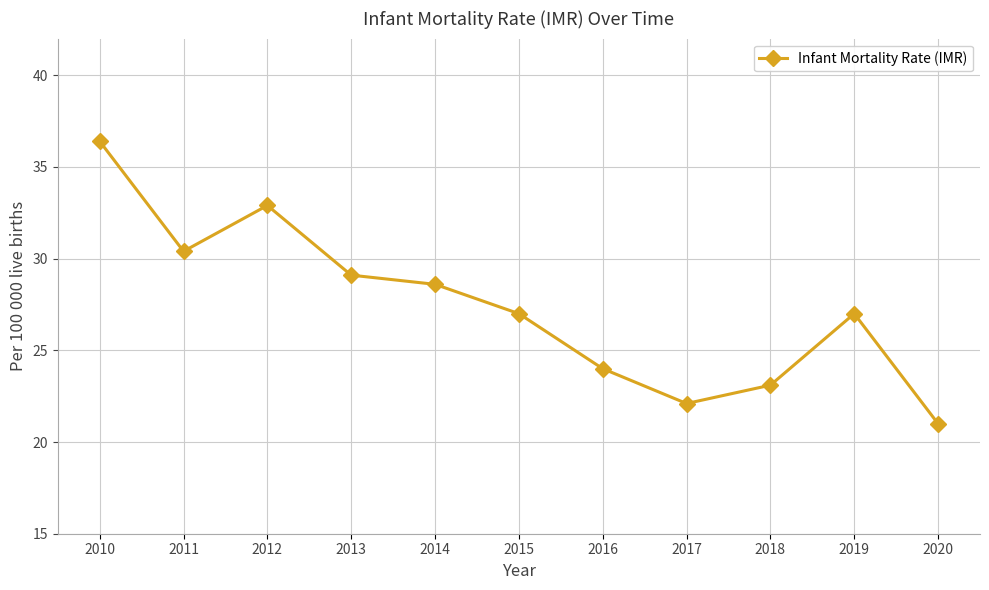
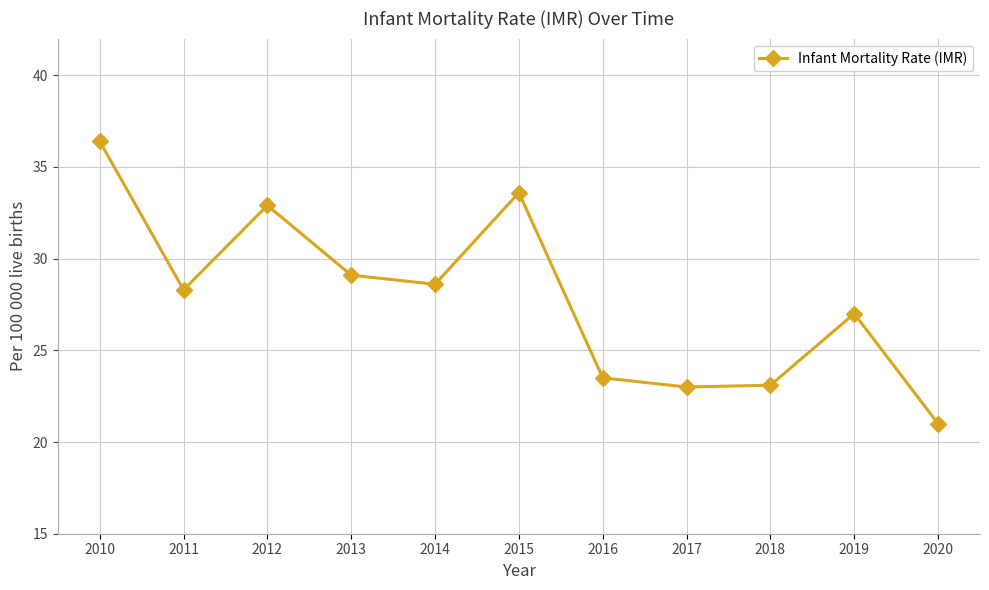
2011: 30.4 -> 28.3
2015: 27.0 -> 33.6
2016: 24.0 -> 23.5
2017: 22.1 -> 23.0
